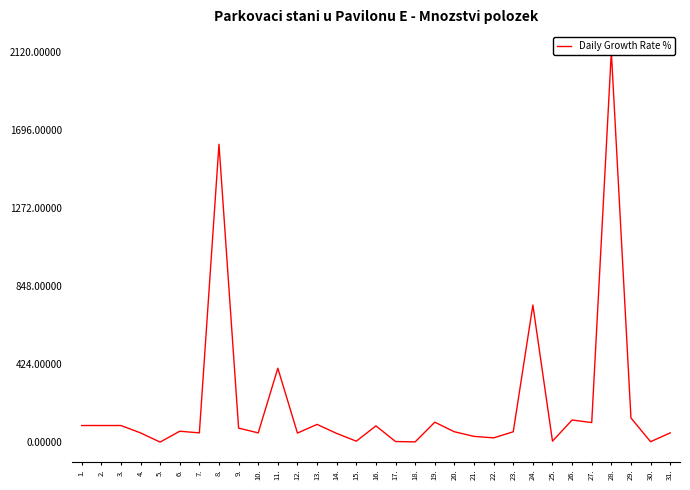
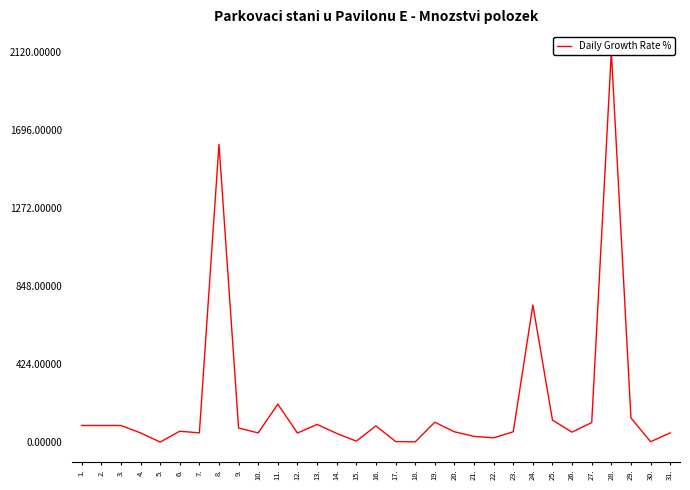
11.: 400 -> 210
25.: 10 -> 120
26.: 120 -> 50
